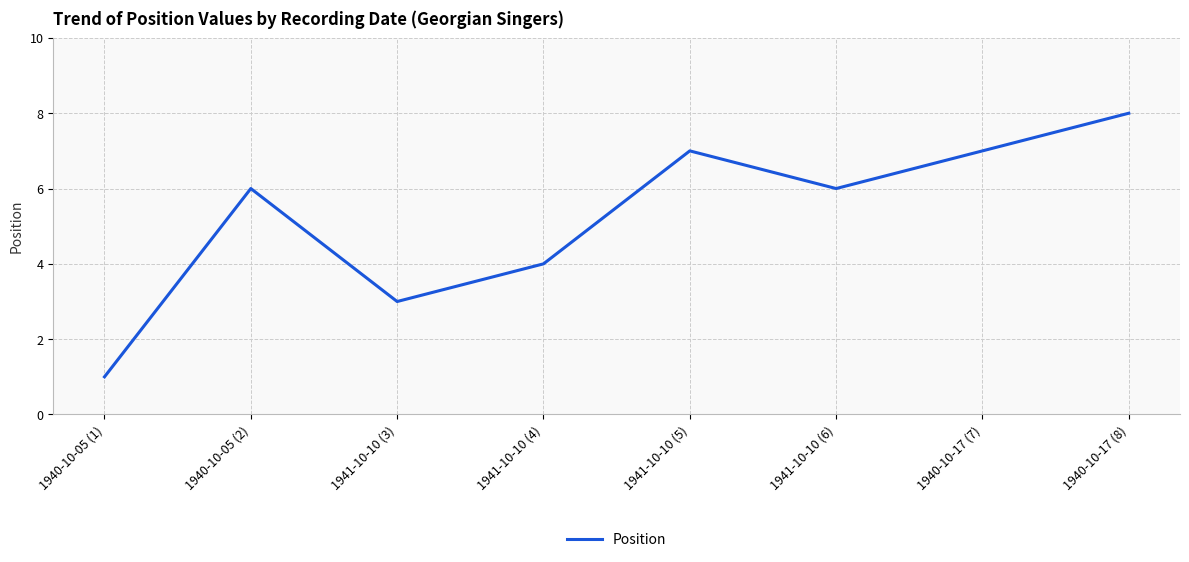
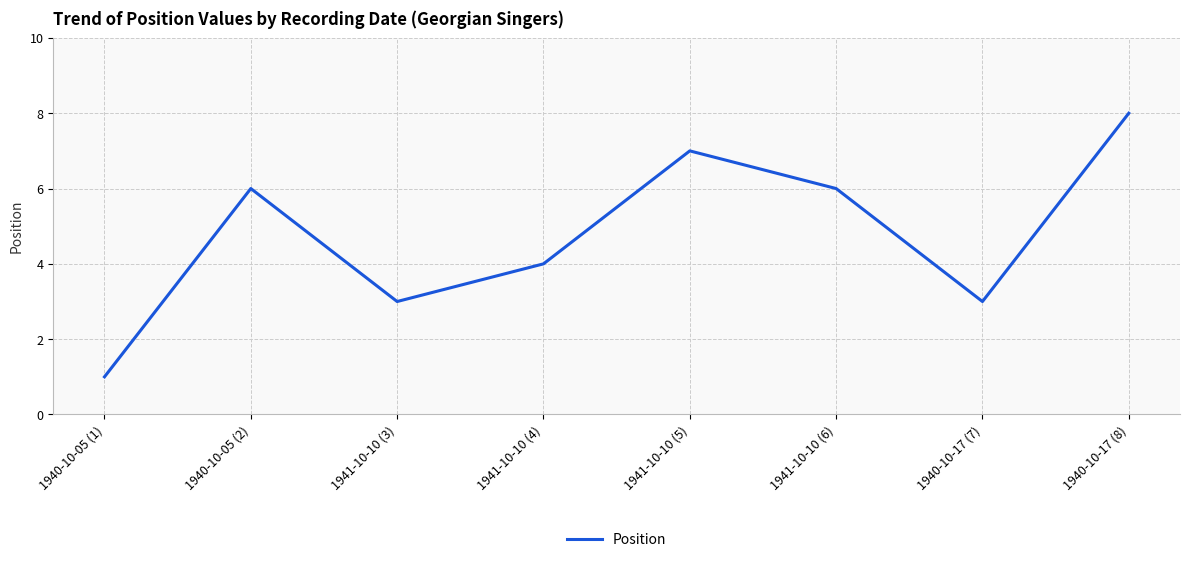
1940-10-17 (7): 7 -> 3
